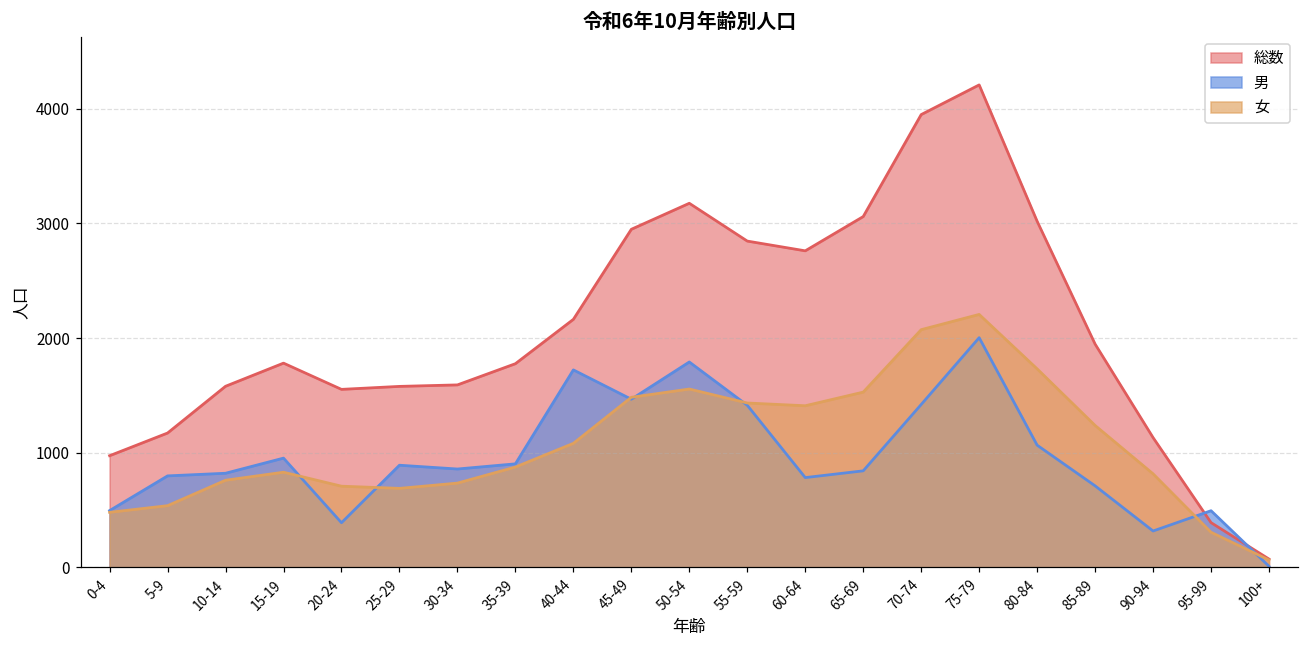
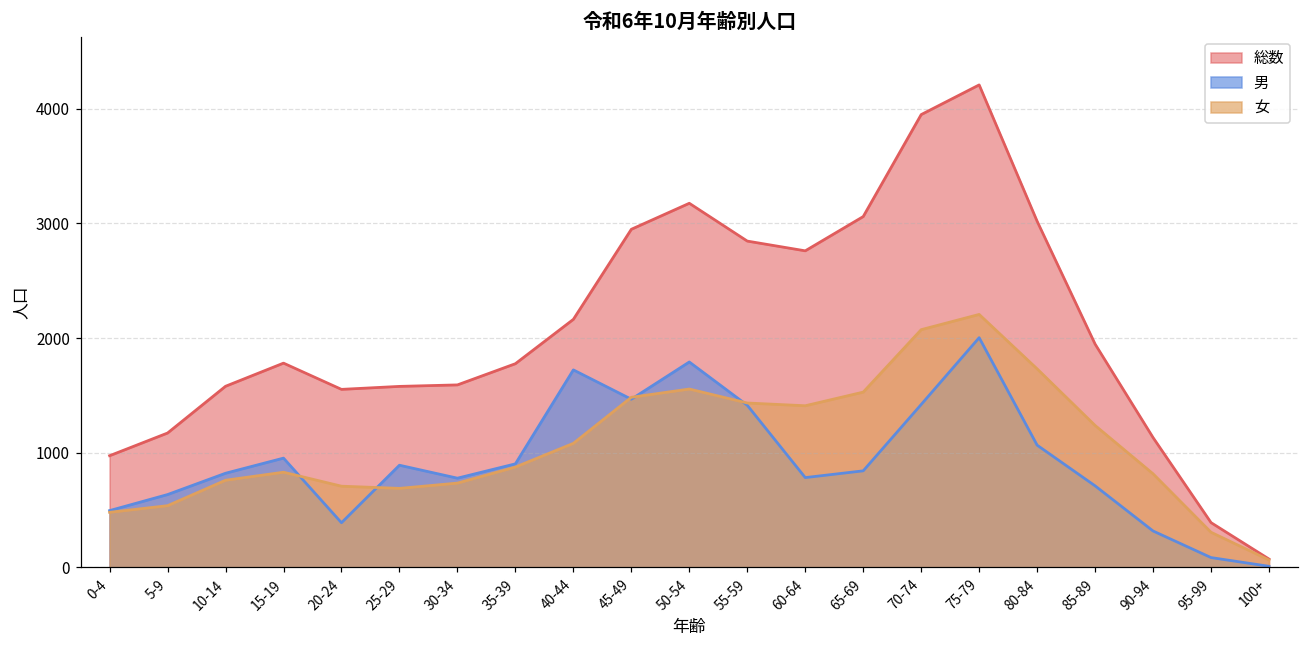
男, 5-9: 800 -> 630
男, 30-34: 860 -> 780
男, 95-99: 490 -> 80
